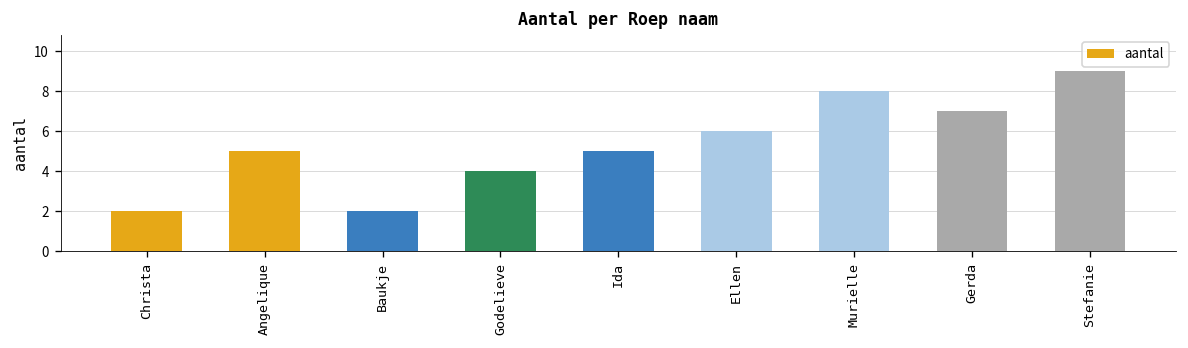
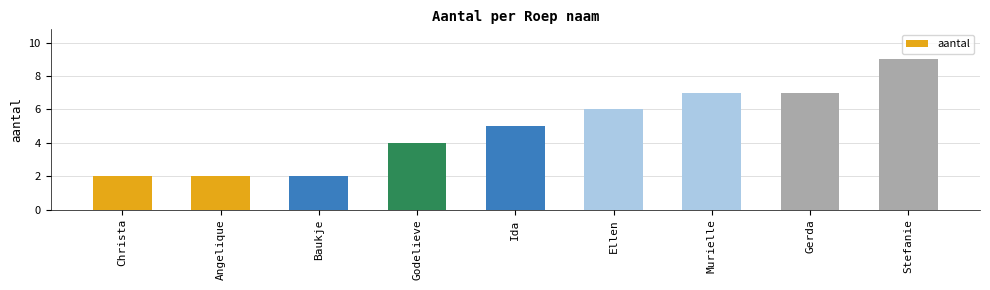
Angelique: 5 -> 2
Murielle: 8 -> 7
